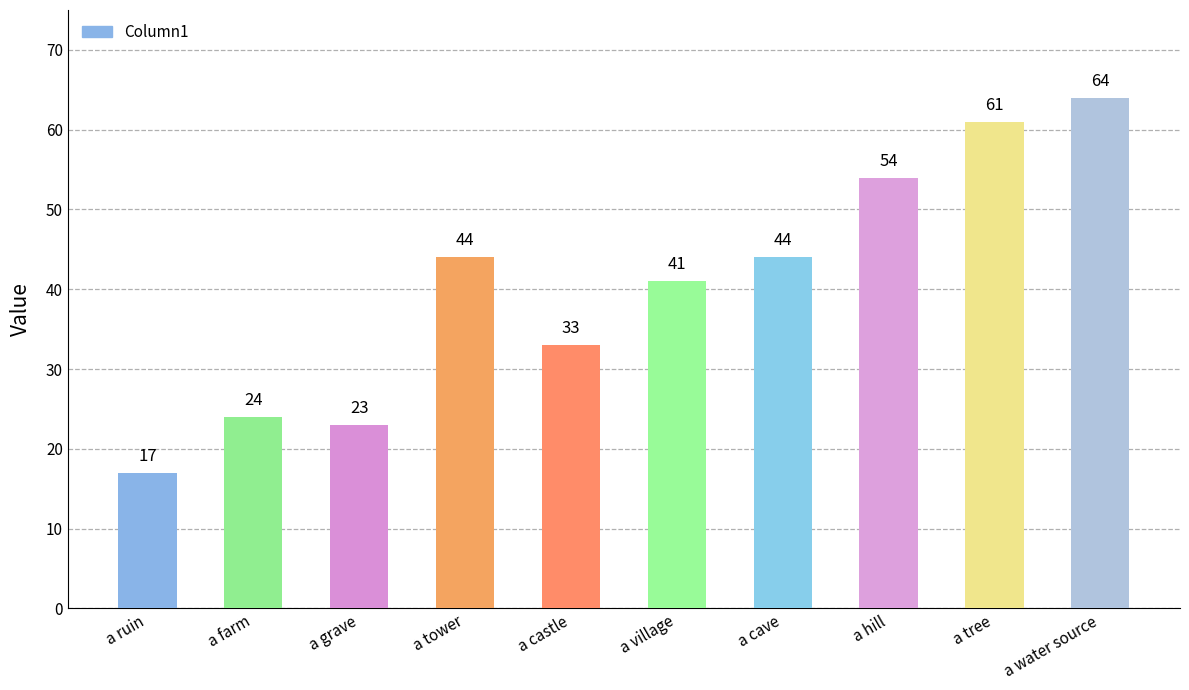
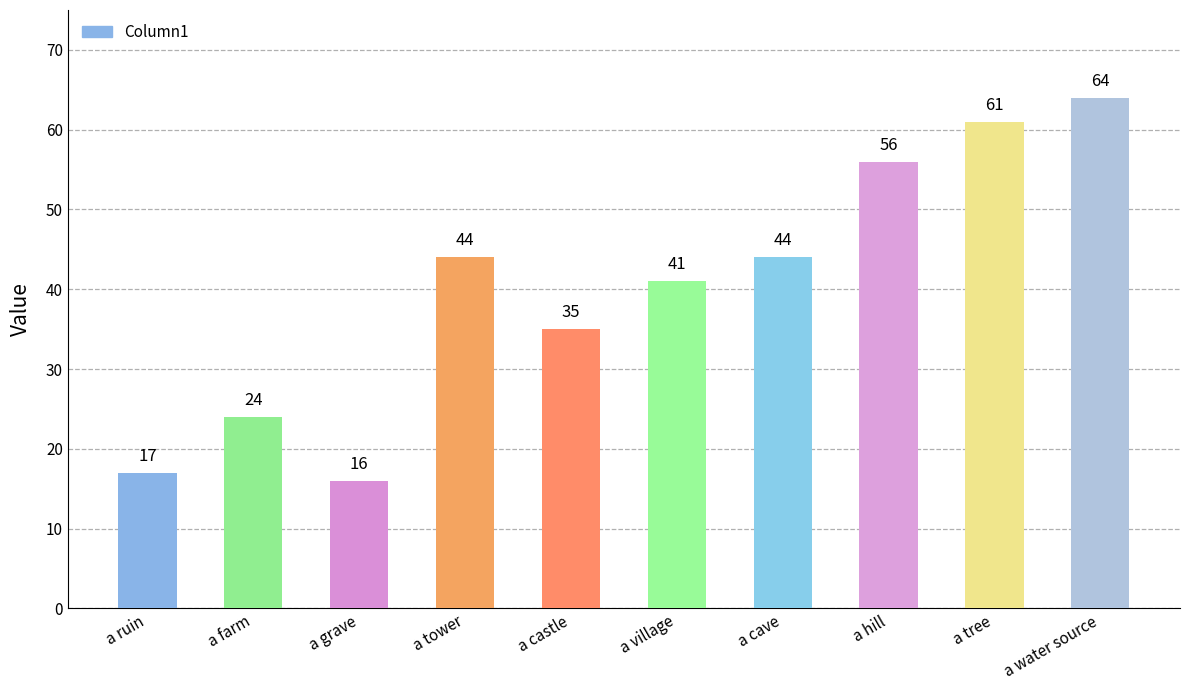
a grave: 23 -> 16
a castle: 33 -> 35
a hill: 54 -> 56
